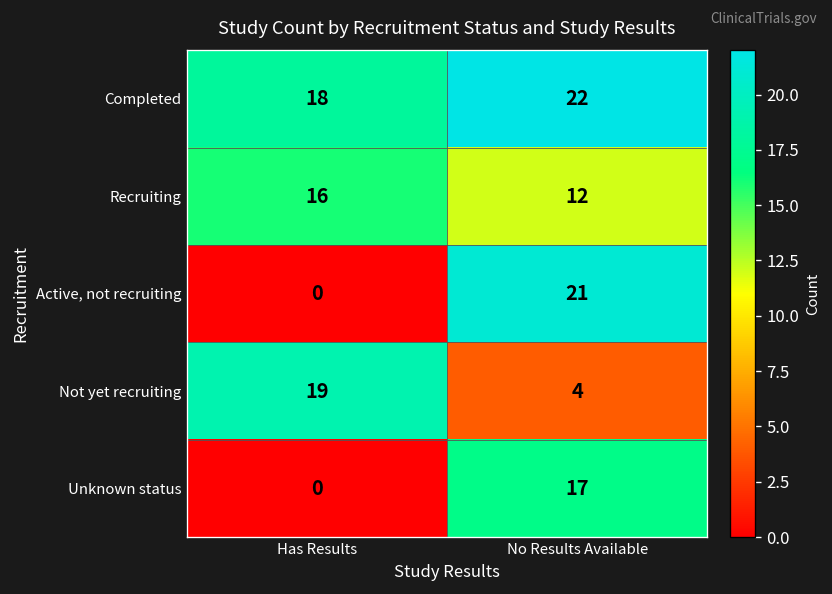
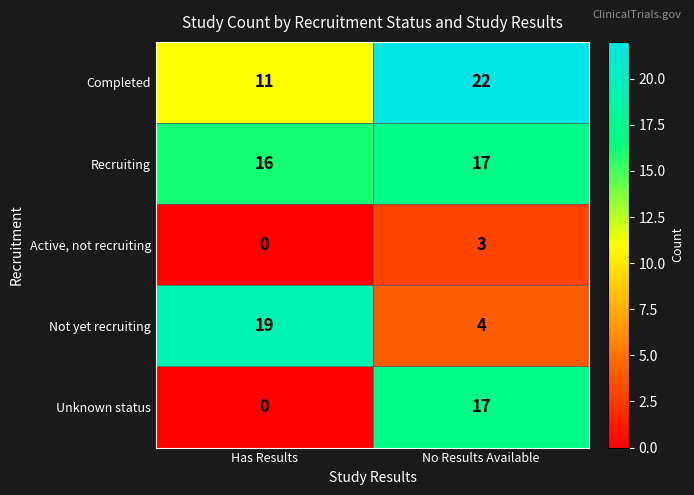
Completed, Has Results: 18 -> 11
Recruiting, No Results Available: 12 -> 17
Active, not recruiting, No Results Available: 21 -> 3
